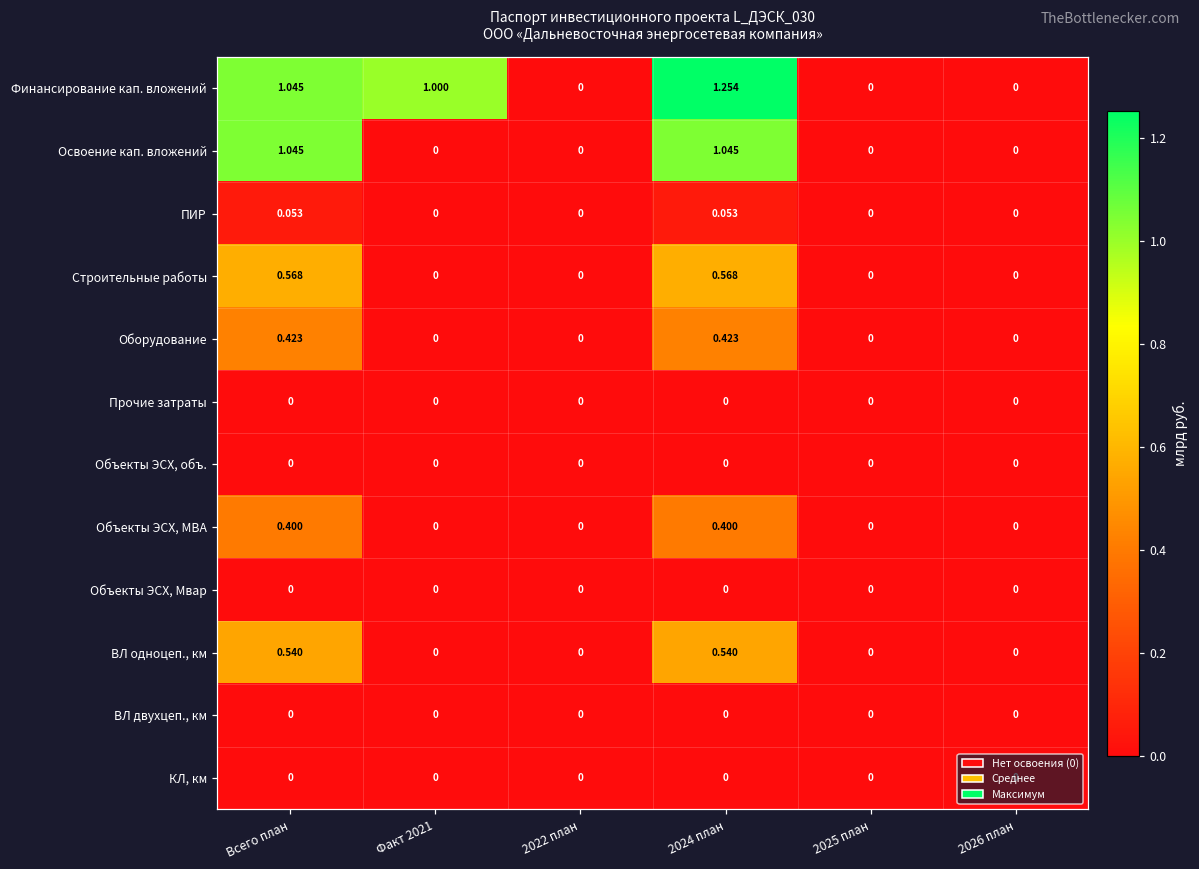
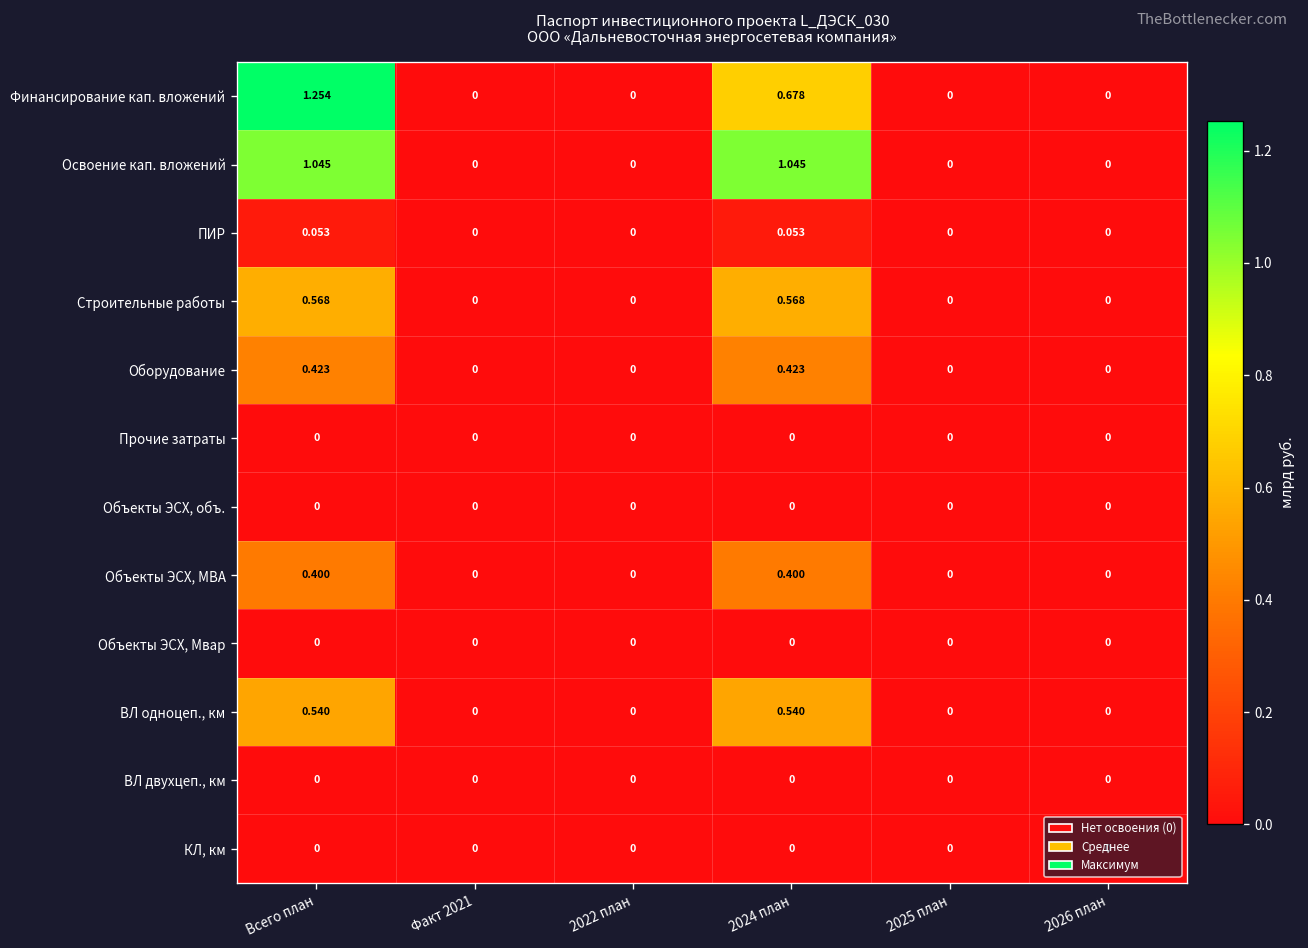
Финансирование кап. вложений, Всего план: 1.045 -> 1.254
Финансирование кап. вложений, Факт 2021: 1.000 -> 0
Финансирование кап. вложений, 2024 план: 1.254 -> 0.678
